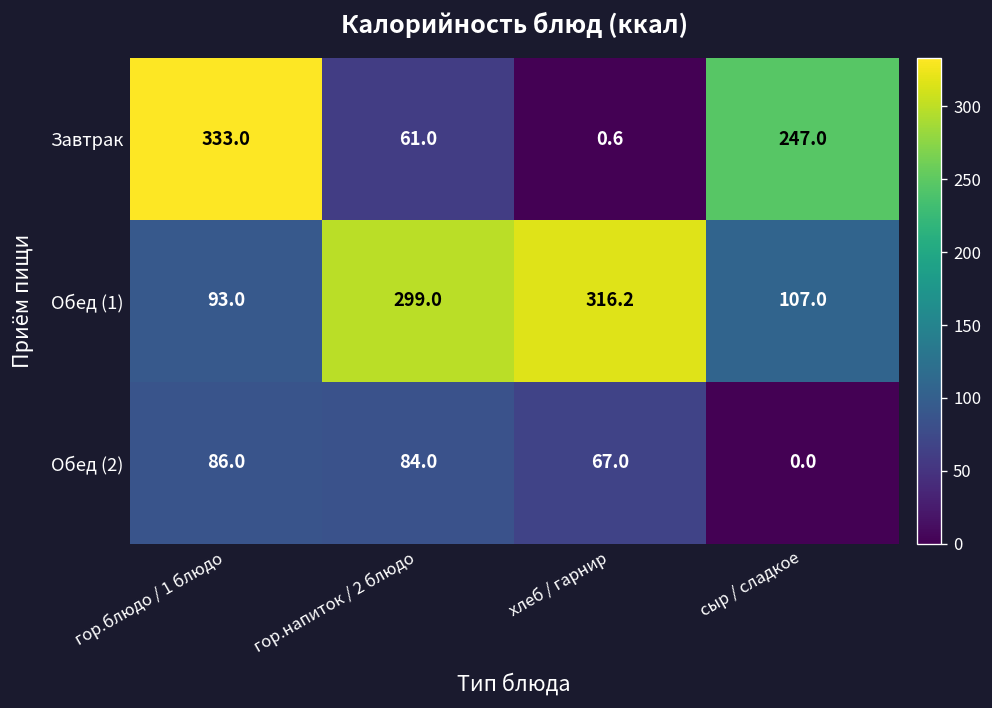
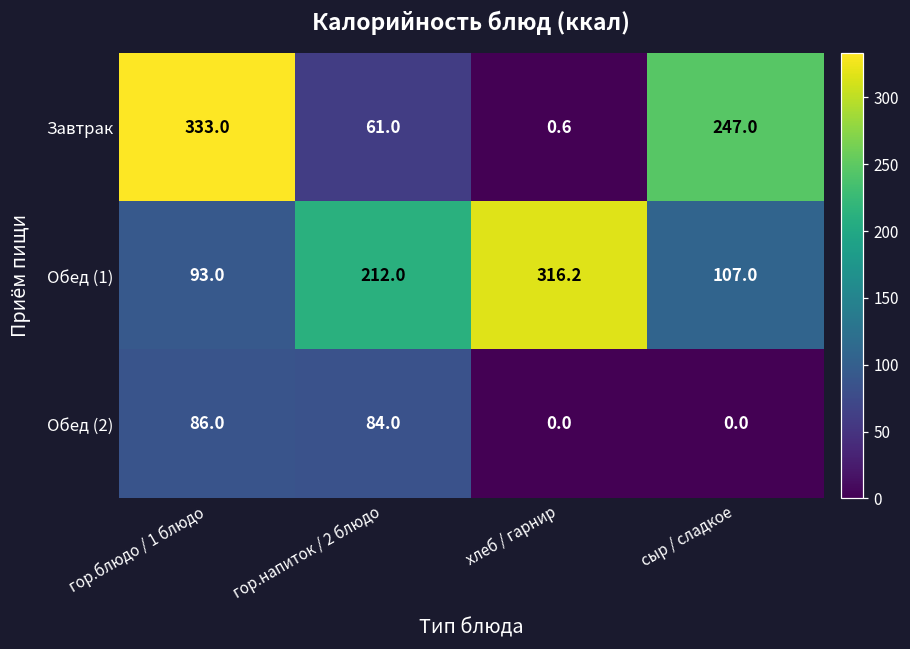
Обед (1), гор.напиток / 2 блюдо: 299.0 -> 212.0
Обед (2), хлеб / гарнир: 67.0 -> 0.0
